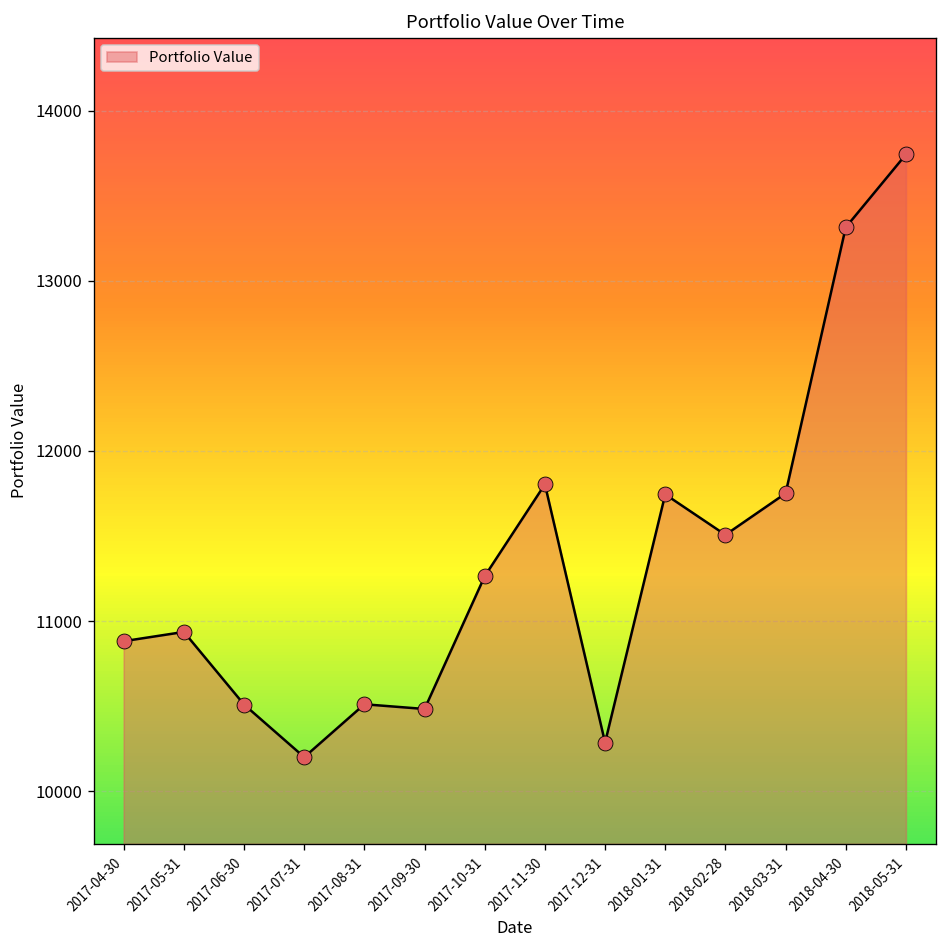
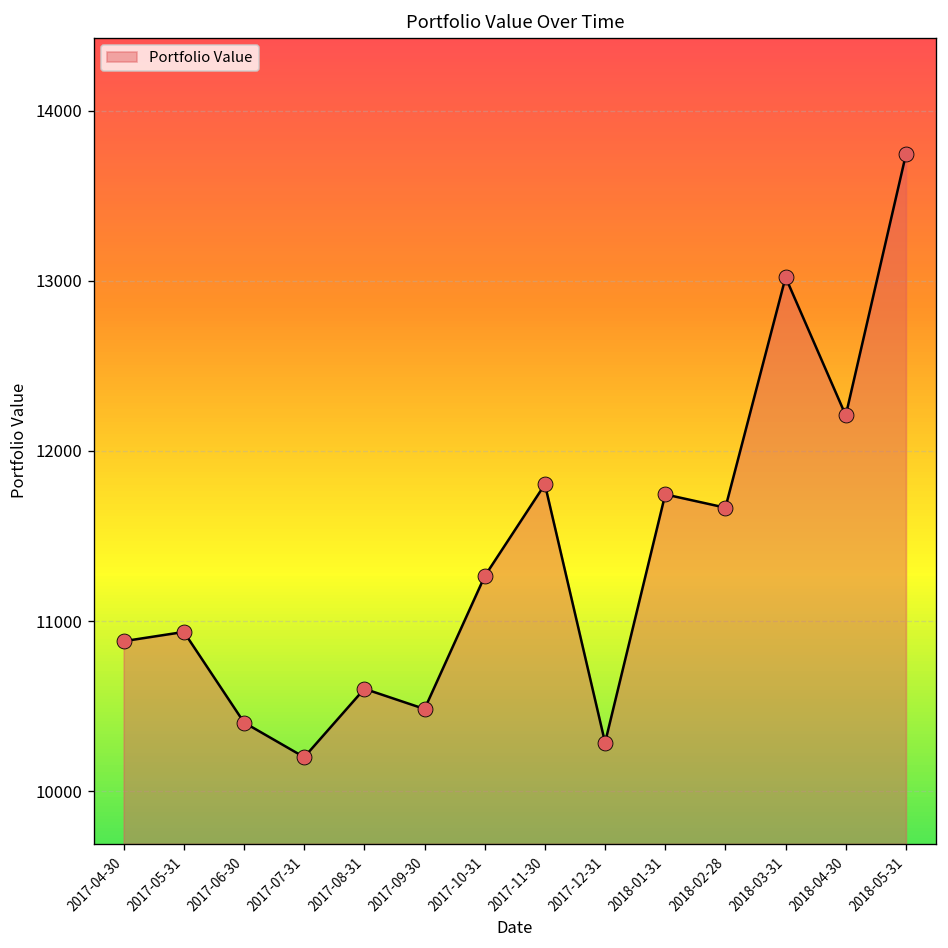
2017-06-30: 10510 -> 10400
2017-08-31: 10510 -> 10600
2018-02-28: 11510 -> 11670
2018-03-31: 11750 -> 13020
2018-04-30: 13310 -> 12210
